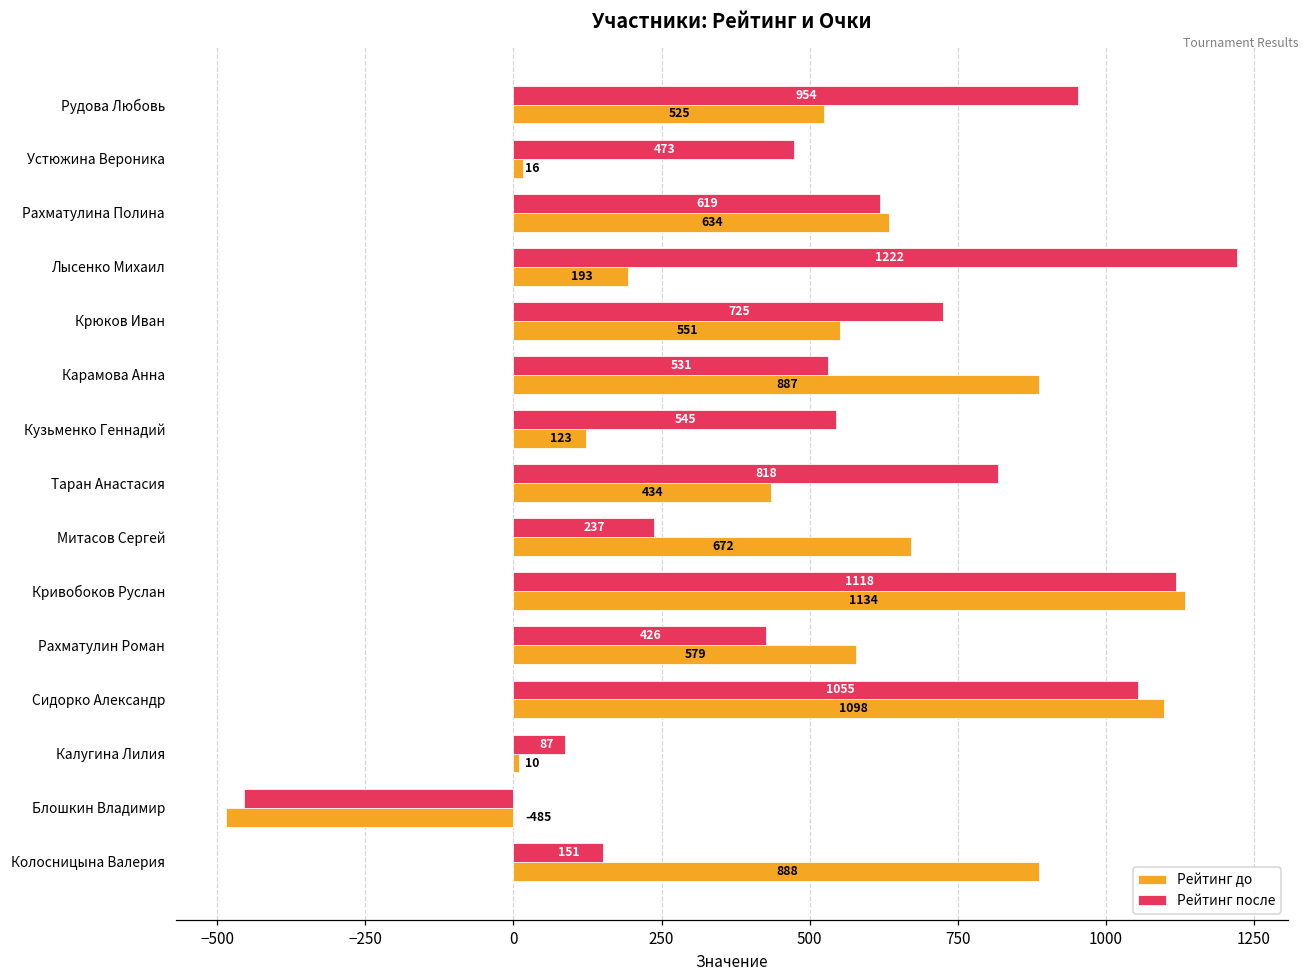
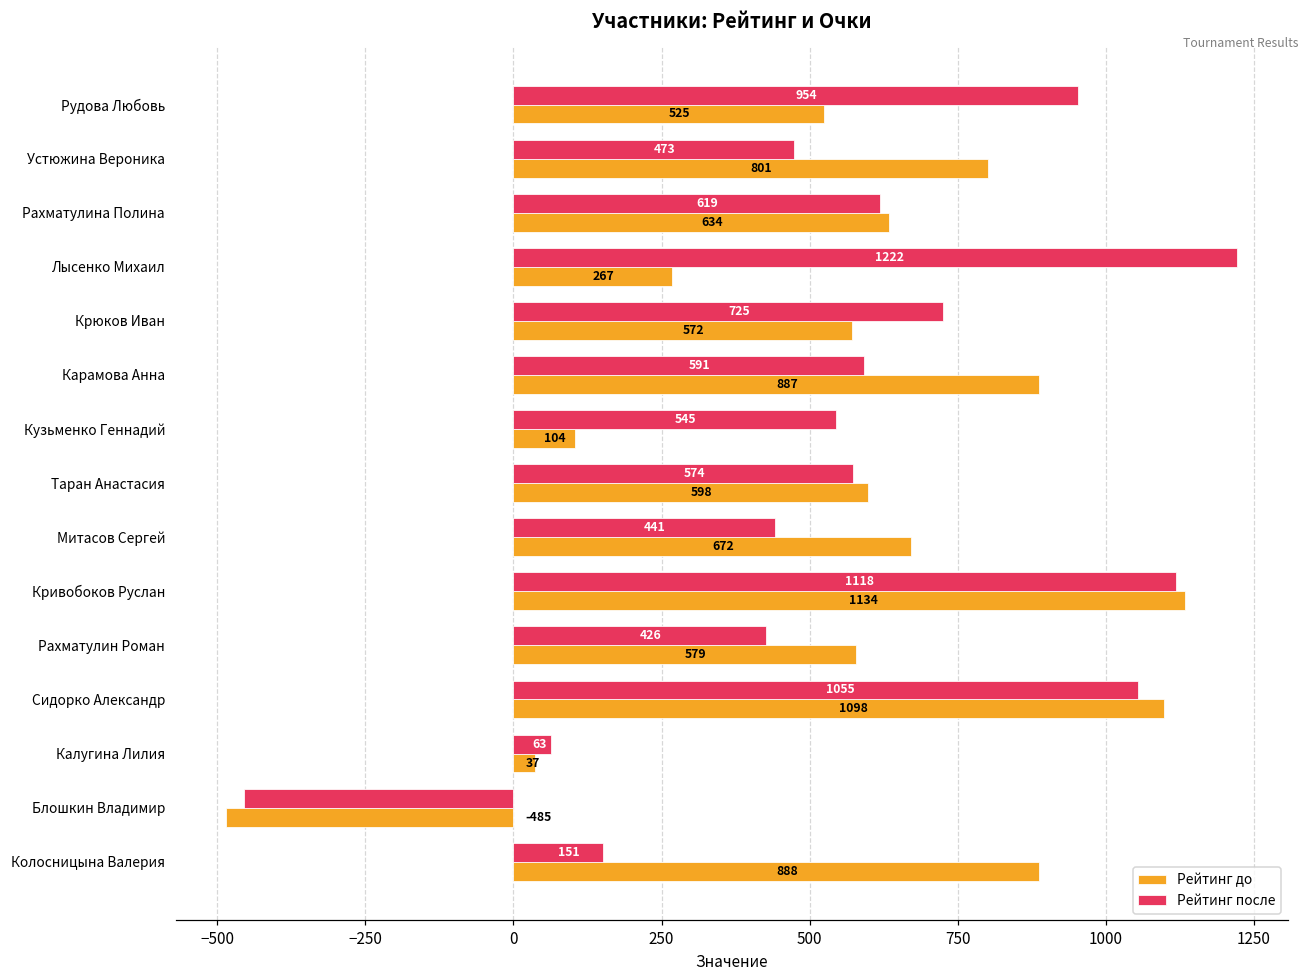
Рейтинг до, Устюжина Вероника: 16 -> 801
Рейтинг до, Лысенко Михаил: 193 -> 267
Рейтинг до, Крюков Иван: 551 -> 572
Рейтинг после, Карамова Анна: 531 -> 591
Рейтинг до, Кузьменко Геннадий: 123 -> 104
Рейтинг после, Таран Анастасия: 818 -> 574
Рейтинг до, Таран Анастасия: 434 -> 598
Рейтинг после, Митасов Сергей: 237 -> 441
Рейтинг после, Калугина Лилия: 87 -> 63
Рейтинг до, Калугина Лилия: 10 -> 37
